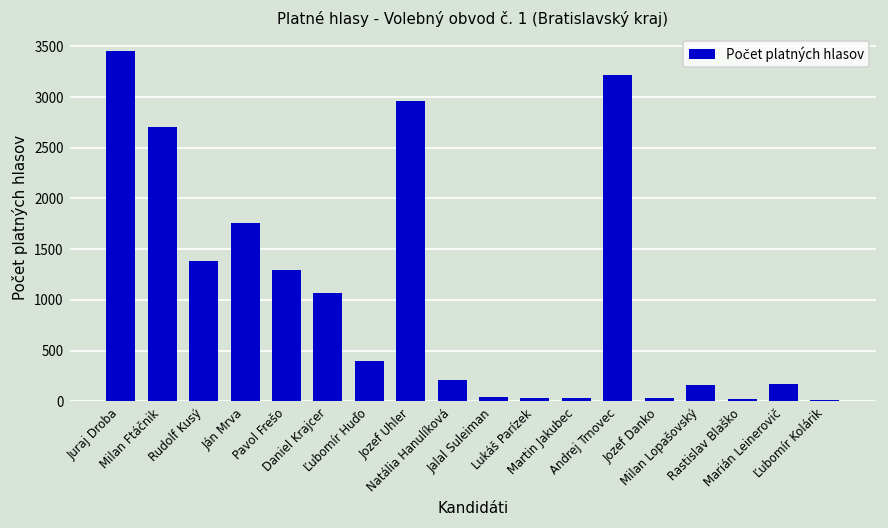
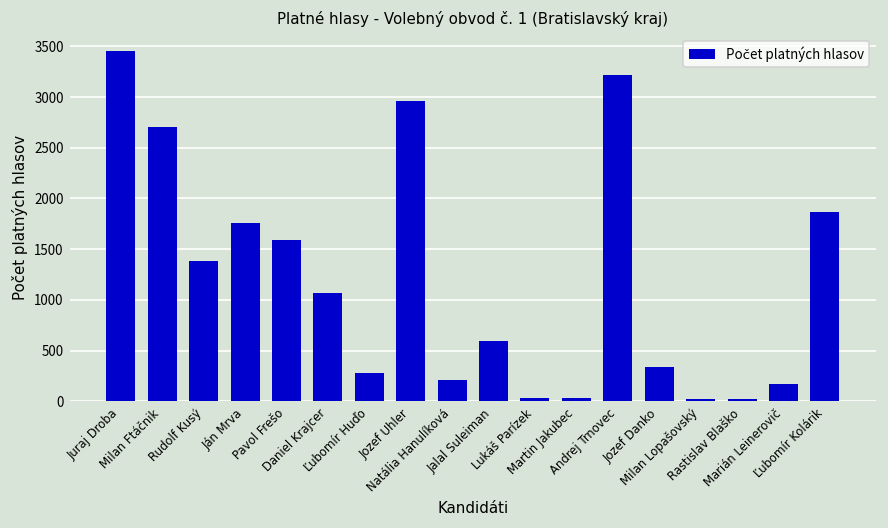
Pavol Frešo: 1300 -> 1600
Ľubomír Huďo: 400 -> 300
Jalal Suleiman: 0 -> 600
Jozef Danko: 0 -> 300
Milan Lopašovský: 200 -> 0
Ľubomír Kolárik: 0 -> 1900
